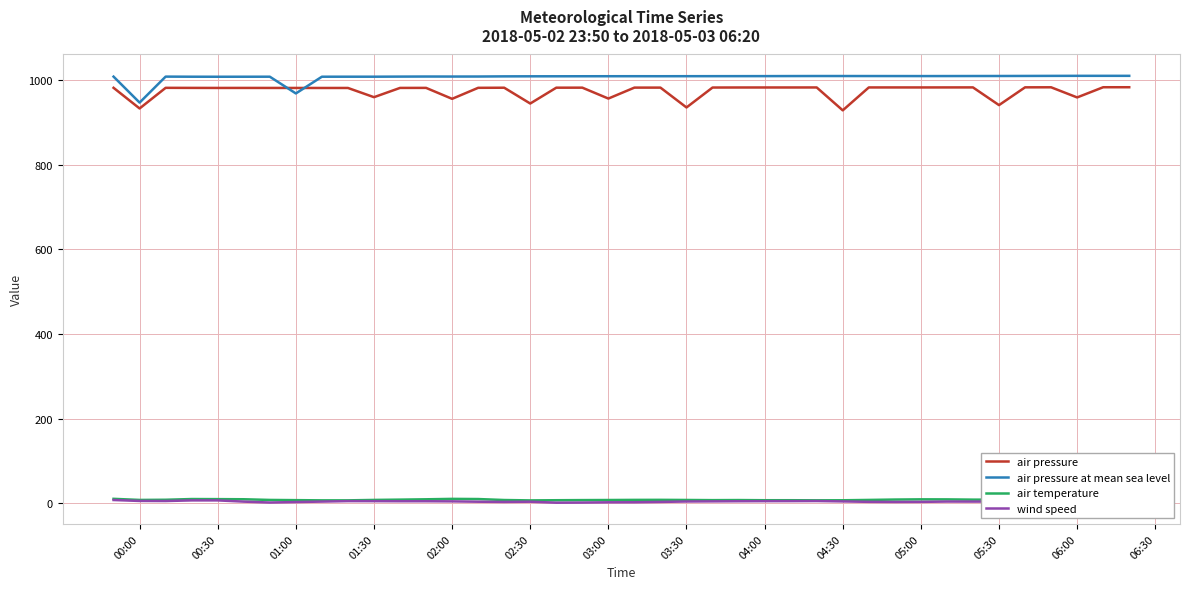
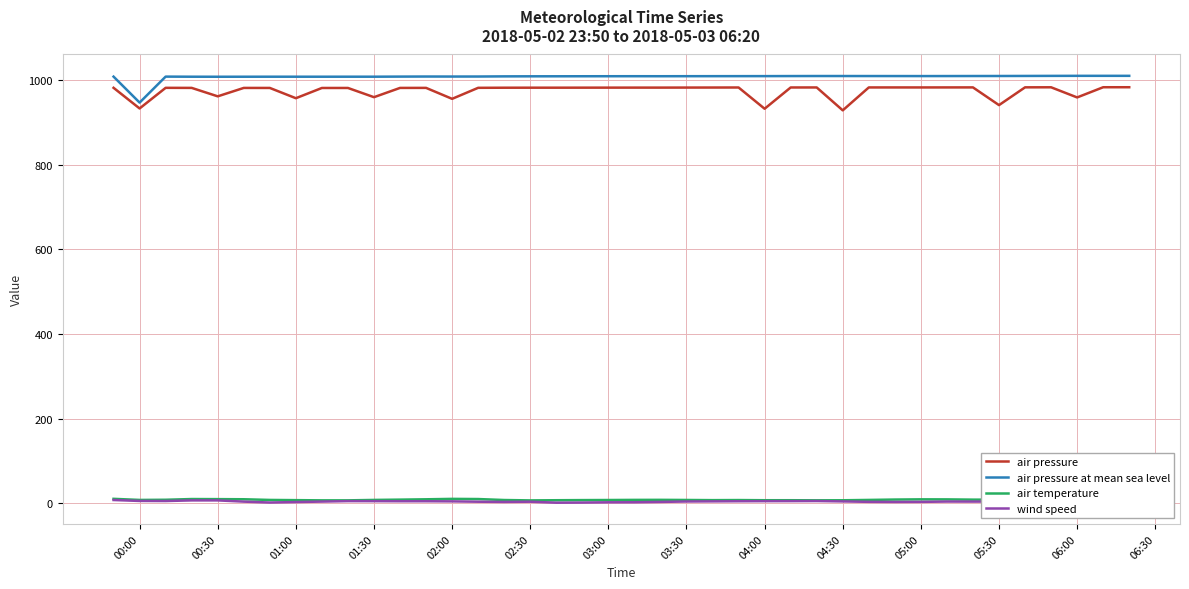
air pressure, 00:30: 980 -> 960
air pressure, 01:00: 980 -> 960
air pressure at mean sea level, 01:00: 970 -> 1010
air pressure, 02:30: 940 -> 980
air pressure, 03:00: 960 -> 980
air pressure, 03:30: 930 -> 980
air pressure, 04:00: 980 -> 930
